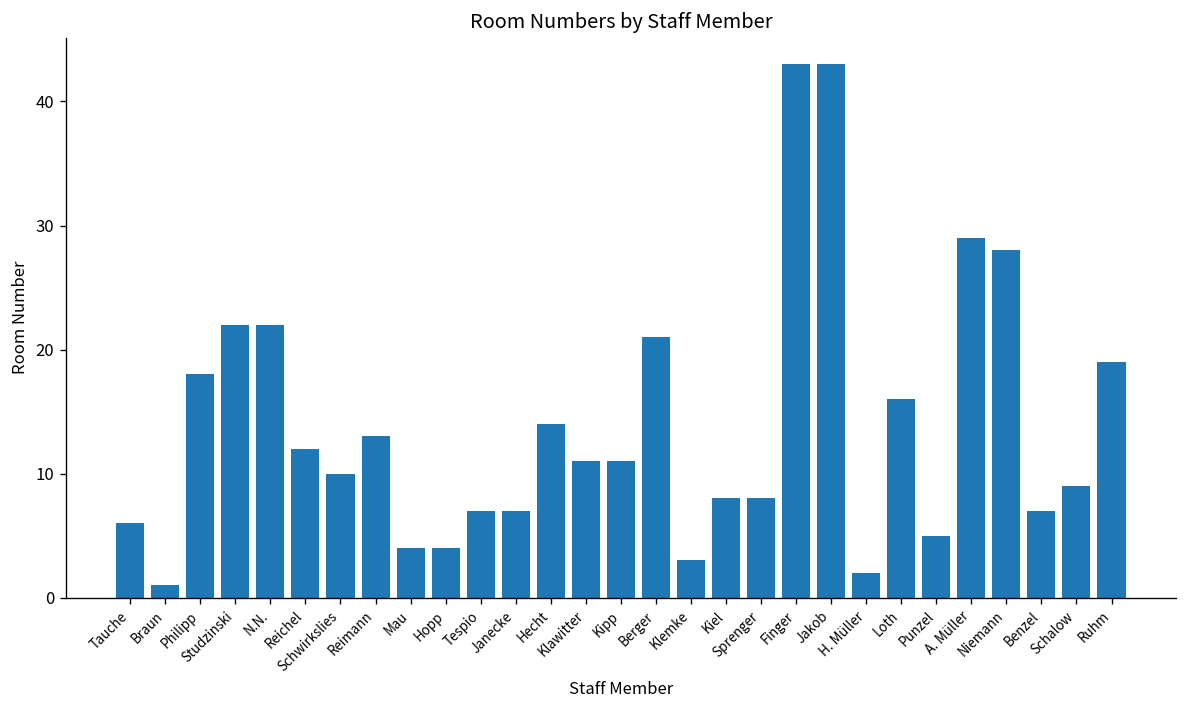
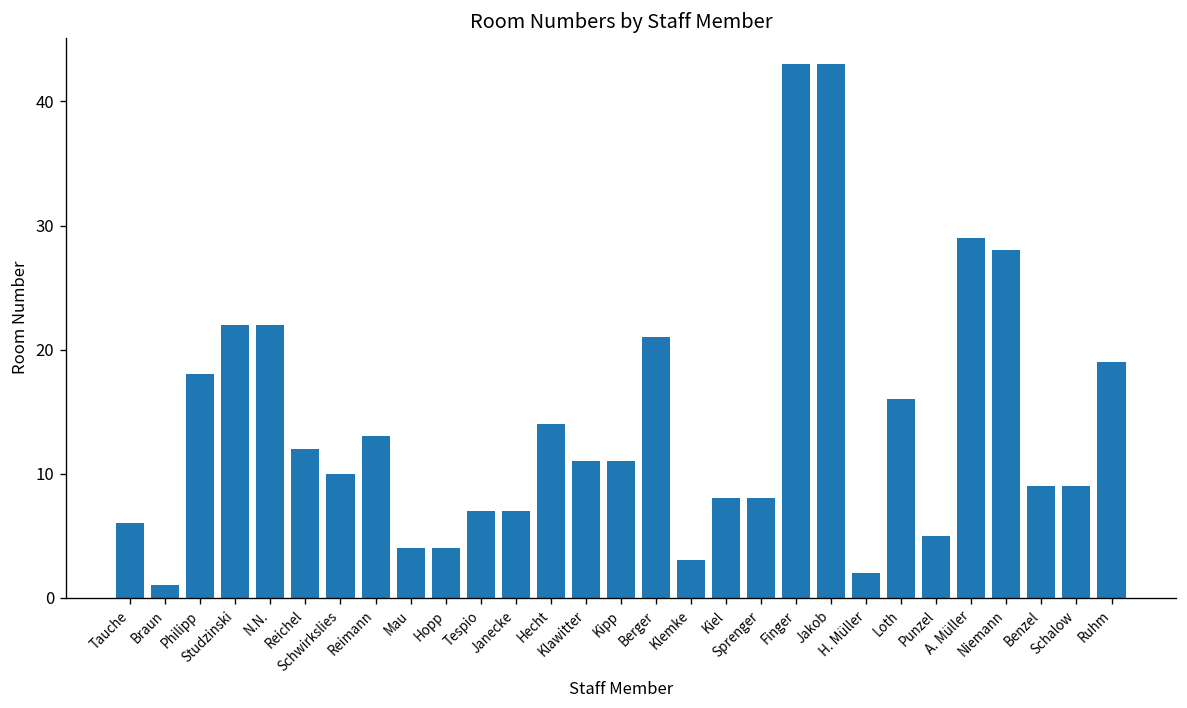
Benzel: 7 -> 9
